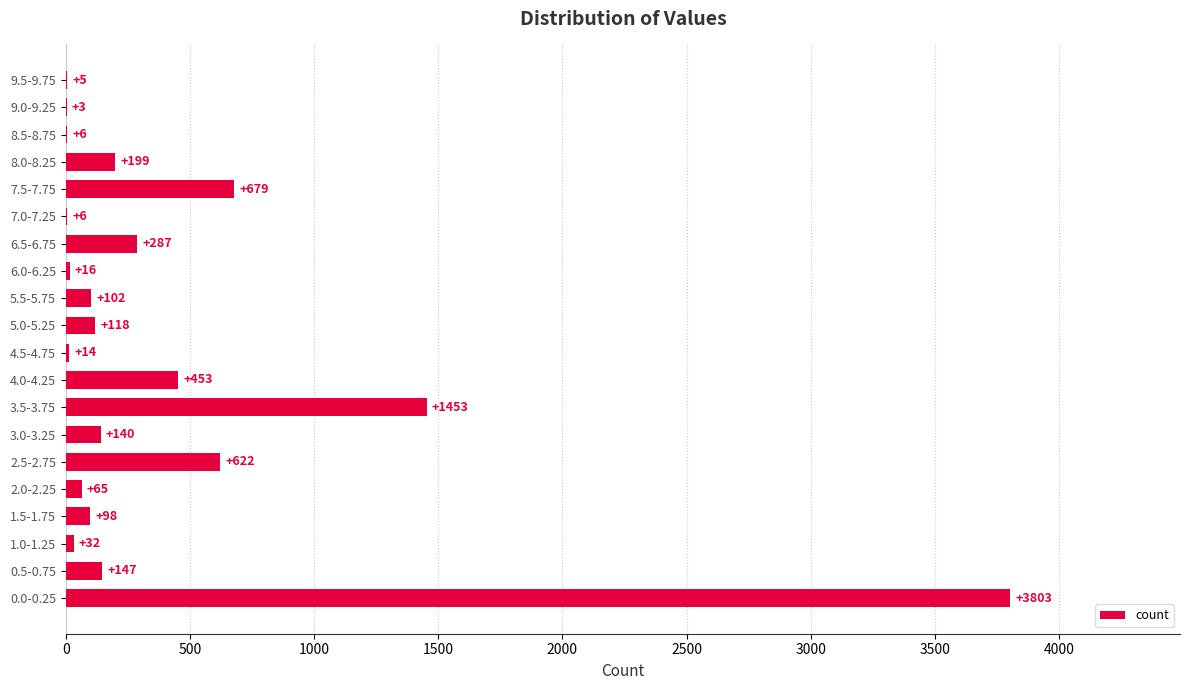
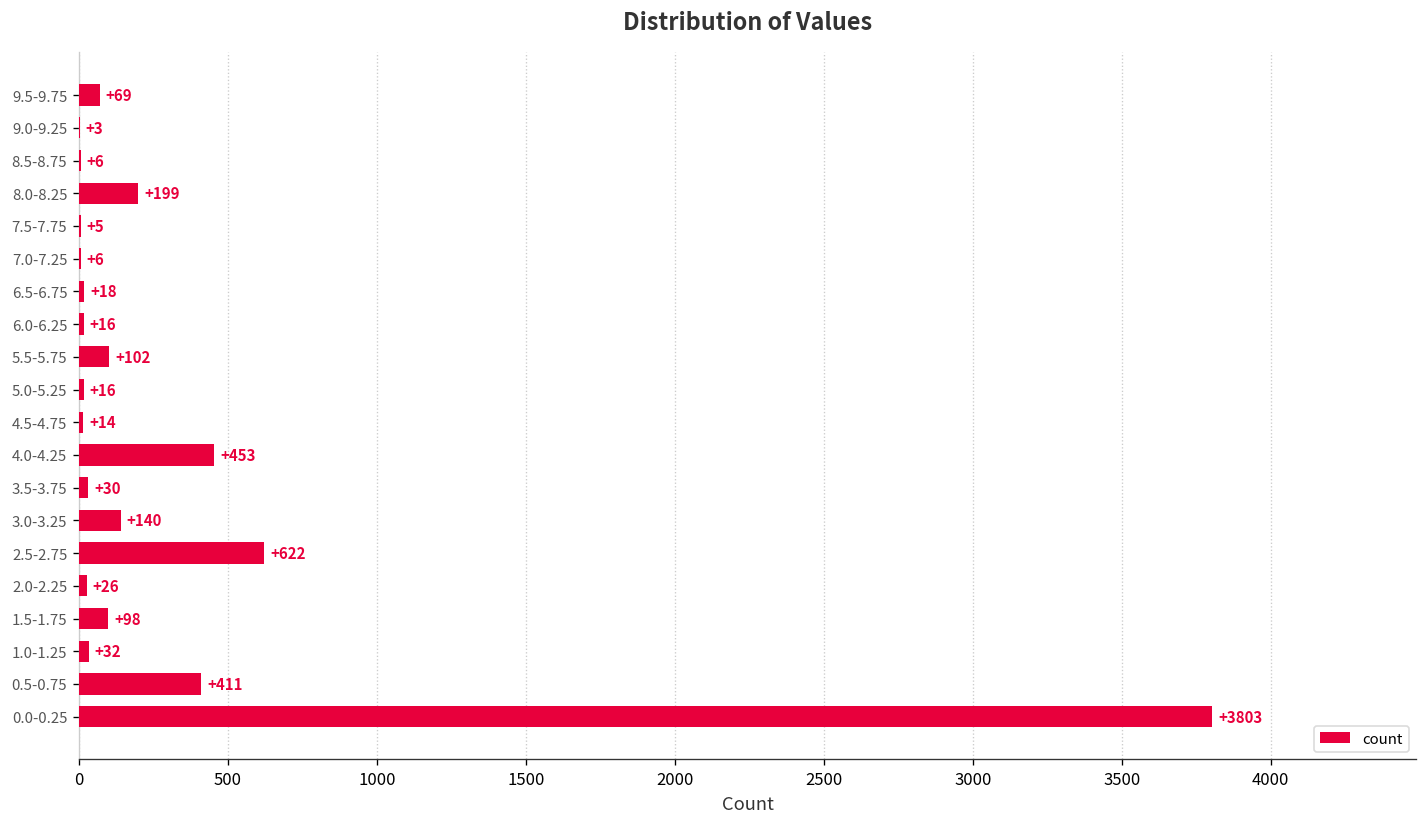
9.5-9.75: +5 -> +69
7.5-7.75: +679 -> +5
6.5-6.75: +287 -> +18
5.0-5.25: +118 -> +16
3.5-3.75: +1453 -> +30
2.0-2.25: +65 -> +26
0.5-0.75: +147 -> +411
